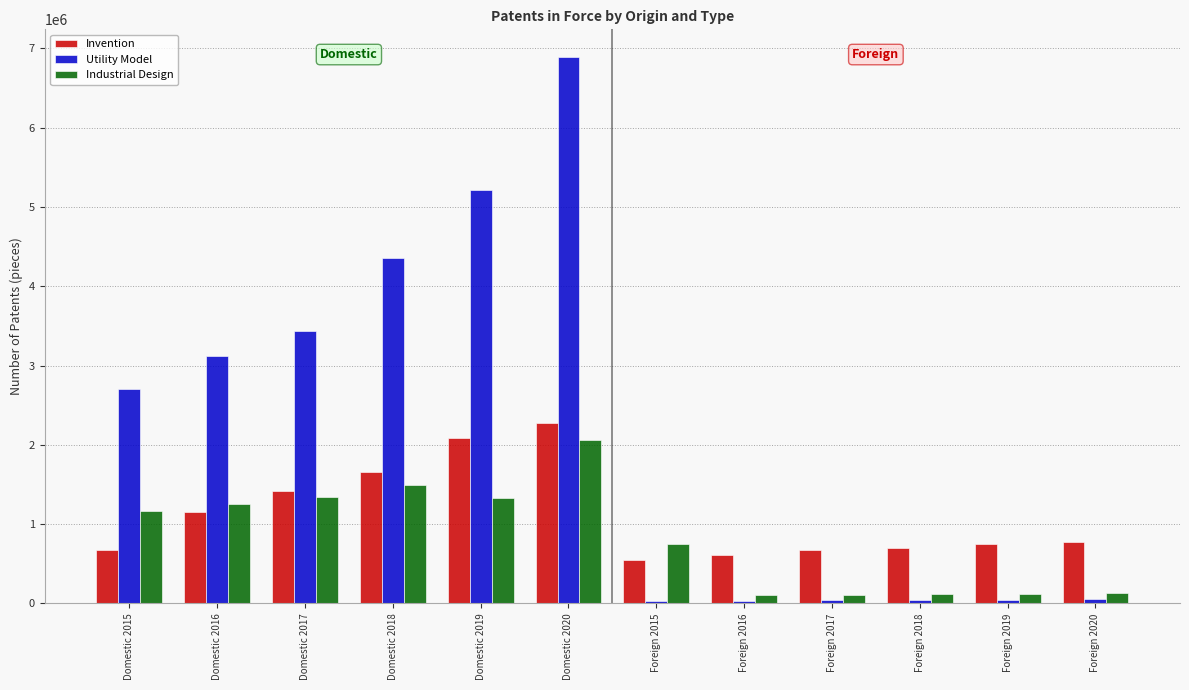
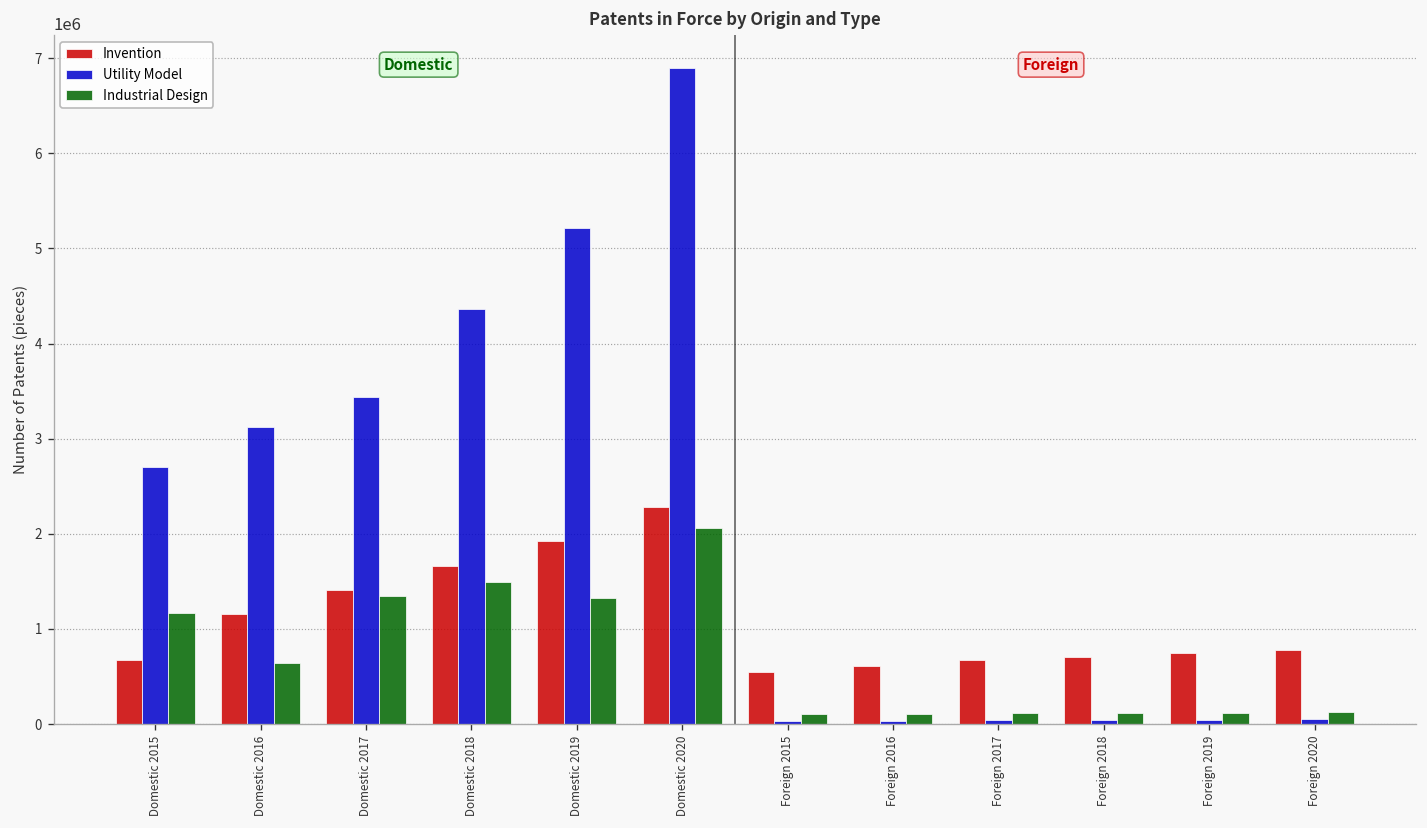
Industrial Design, Domestic 2016: 1300000 -> 600000
Invention, Domestic 2019: 2100000 -> 1900000
Industrial Design, Foreign 2015: 700000 -> 100000
